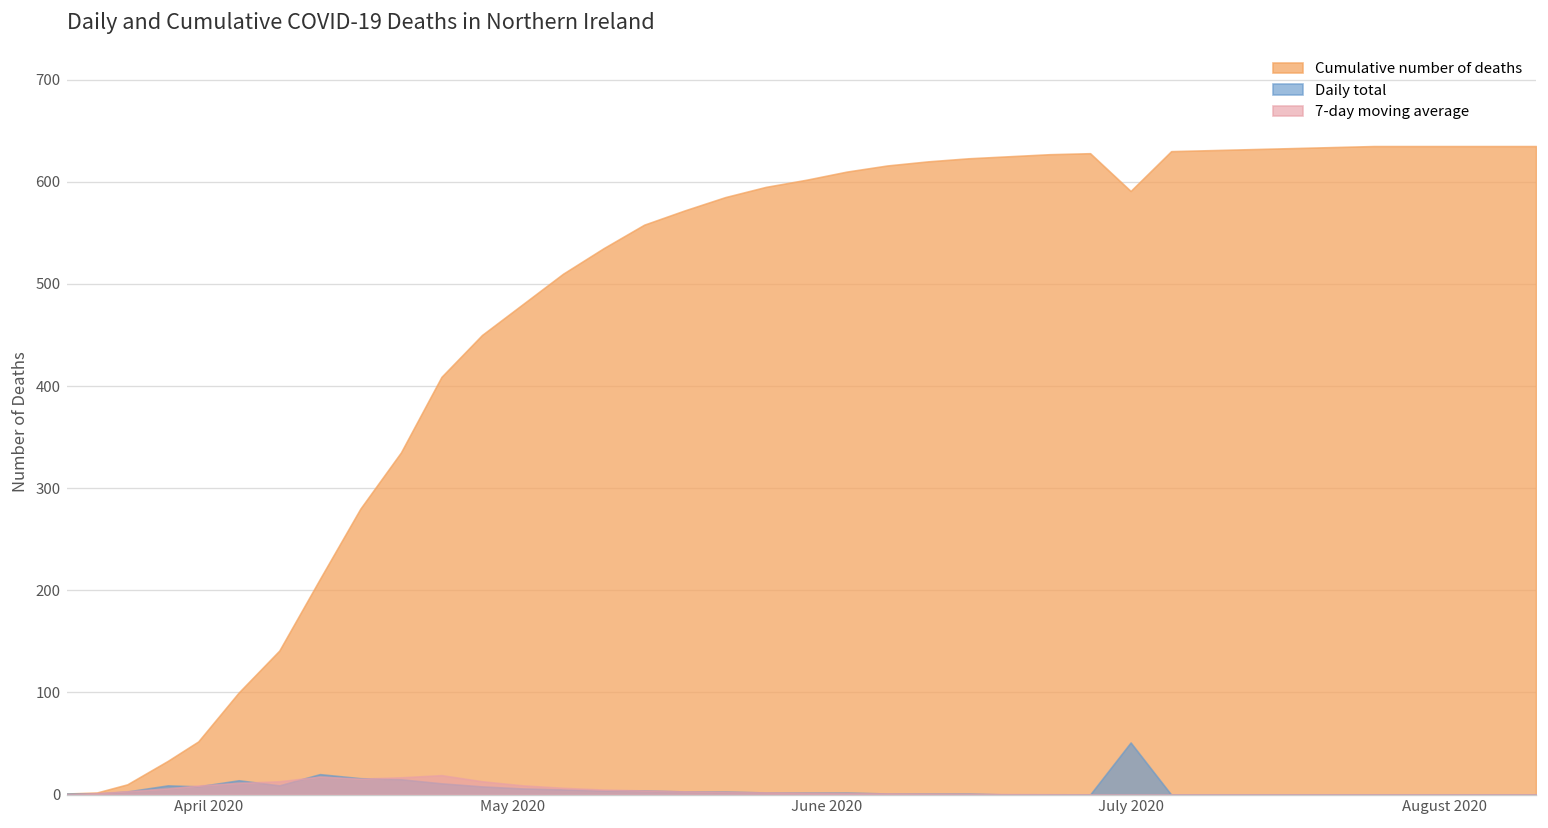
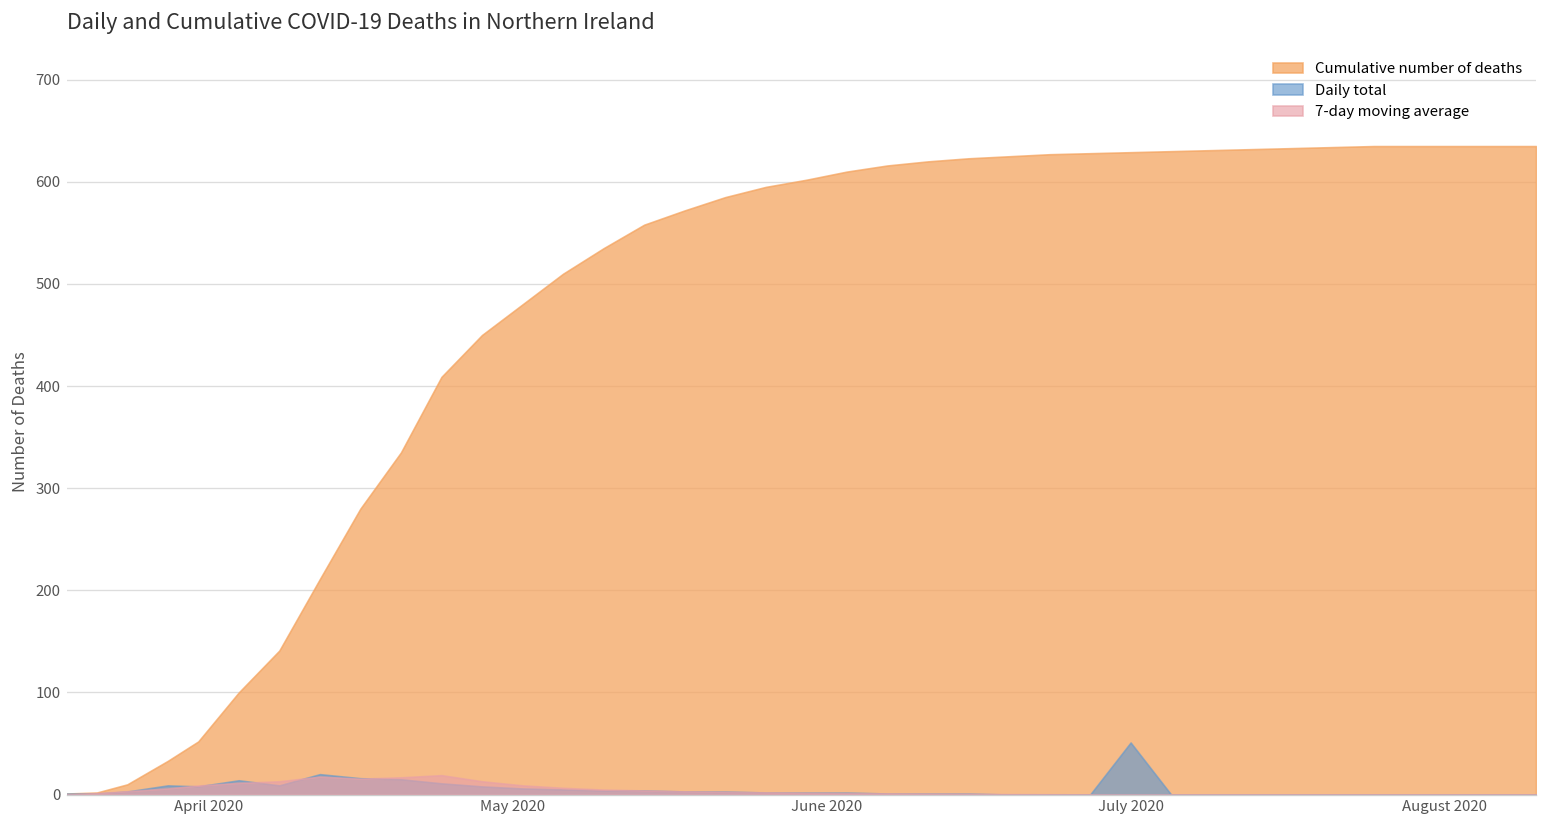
Cumulative number of deaths, July 2020: 590 -> 630
